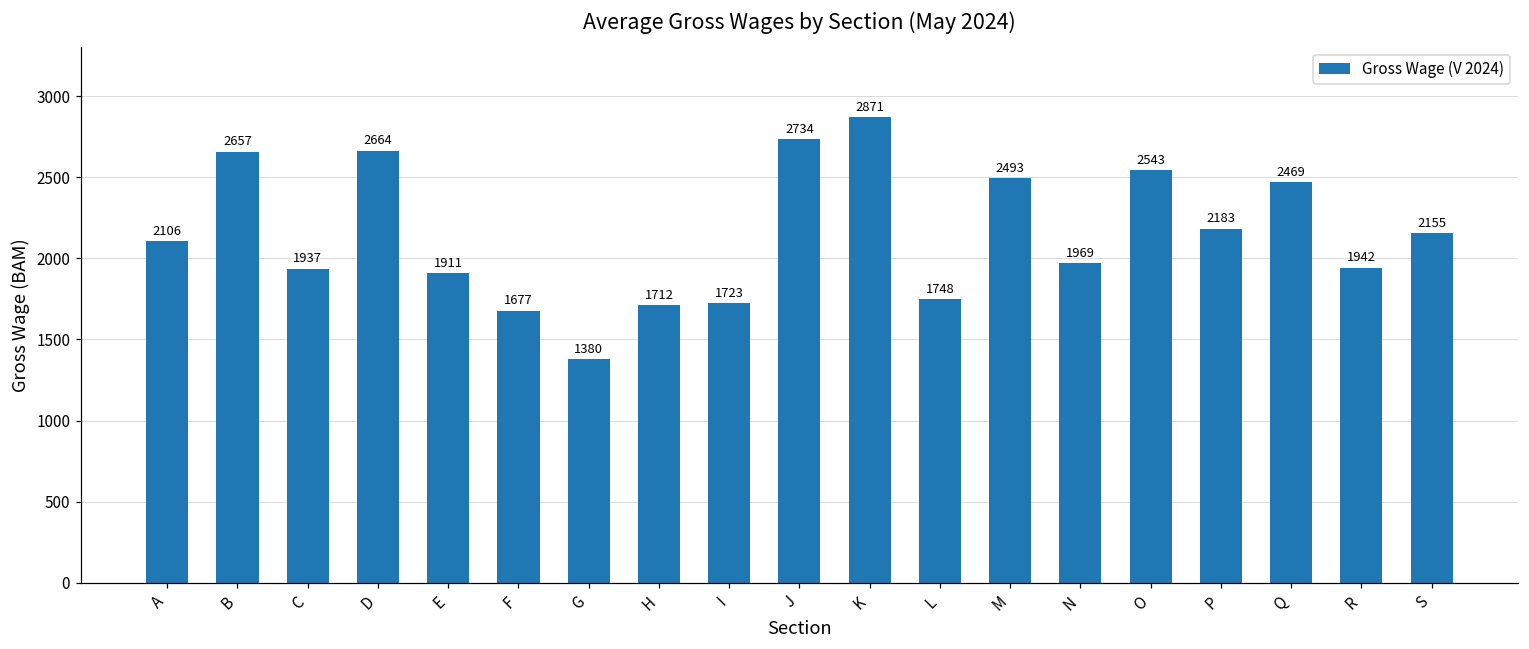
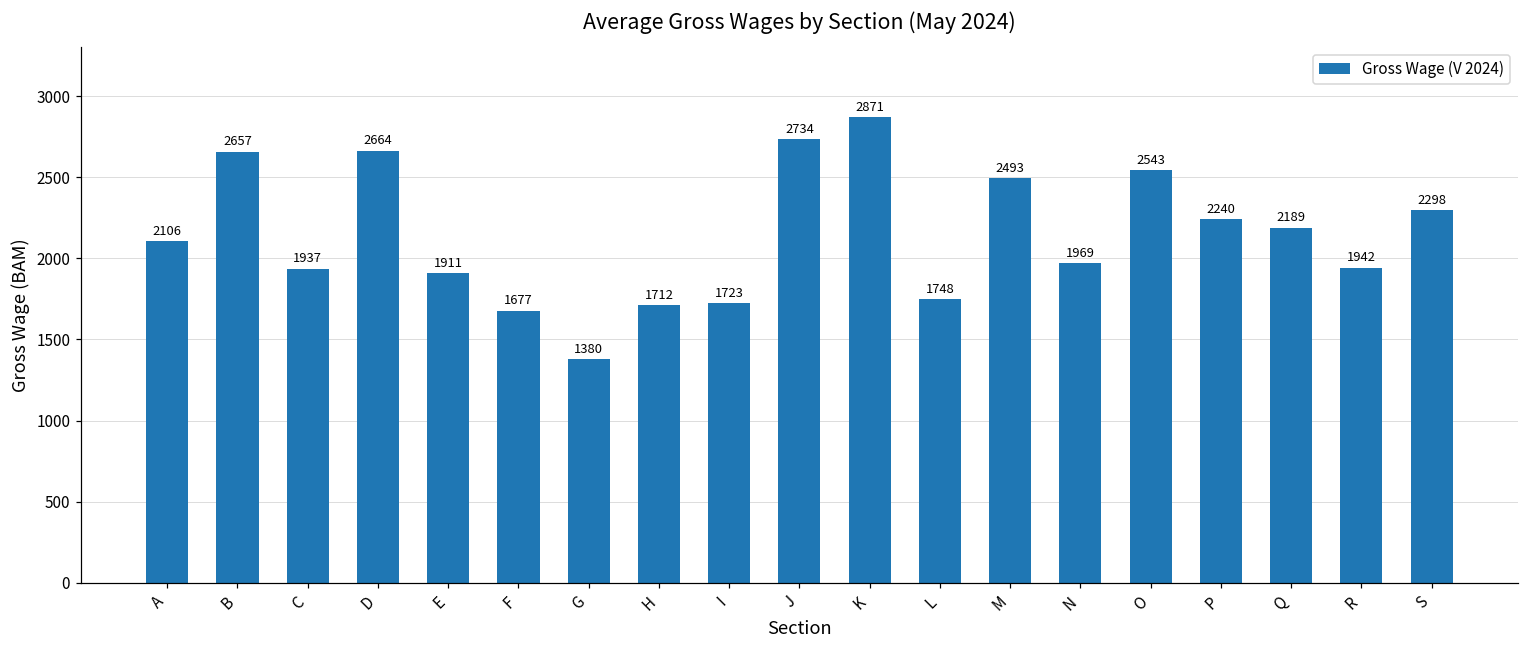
P: 2183 -> 2240
Q: 2469 -> 2189
S: 2155 -> 2298
